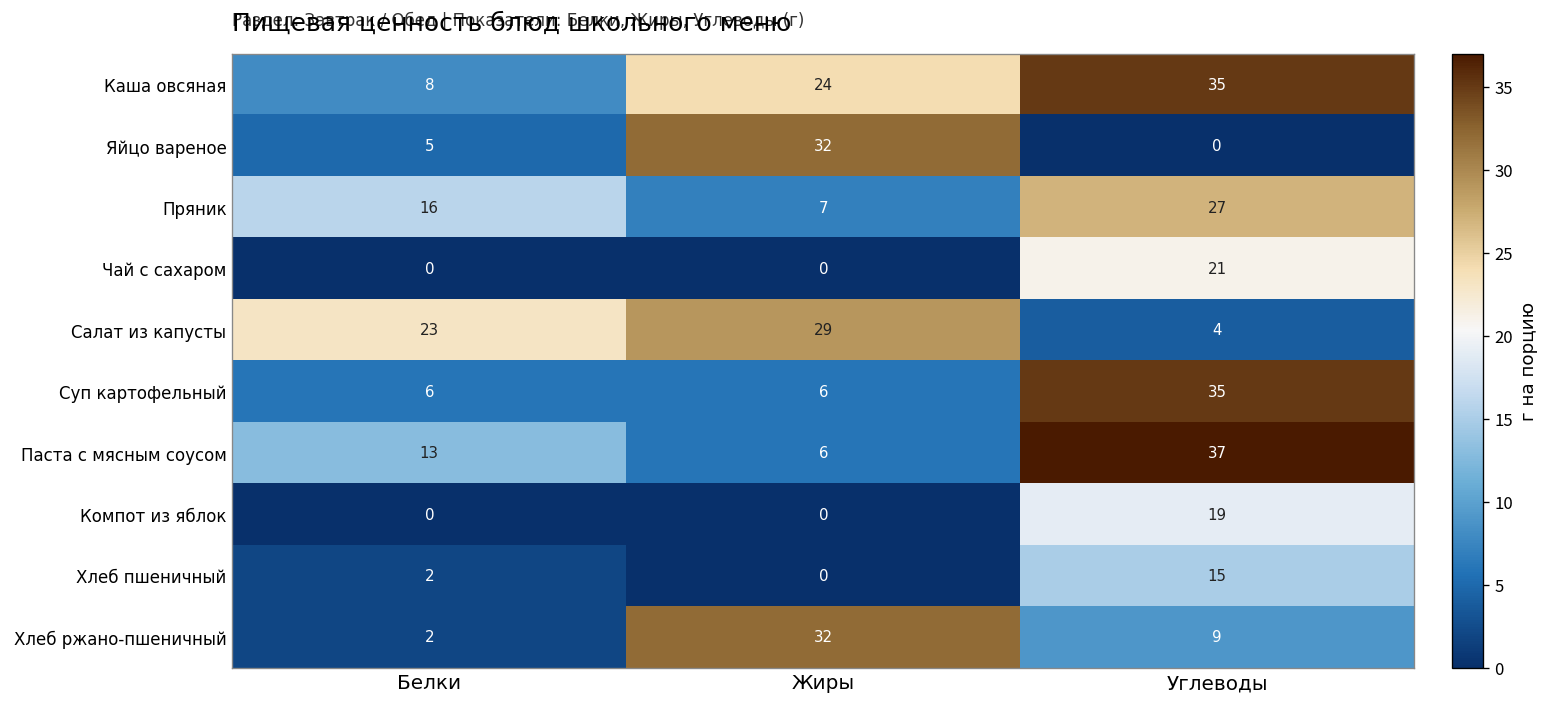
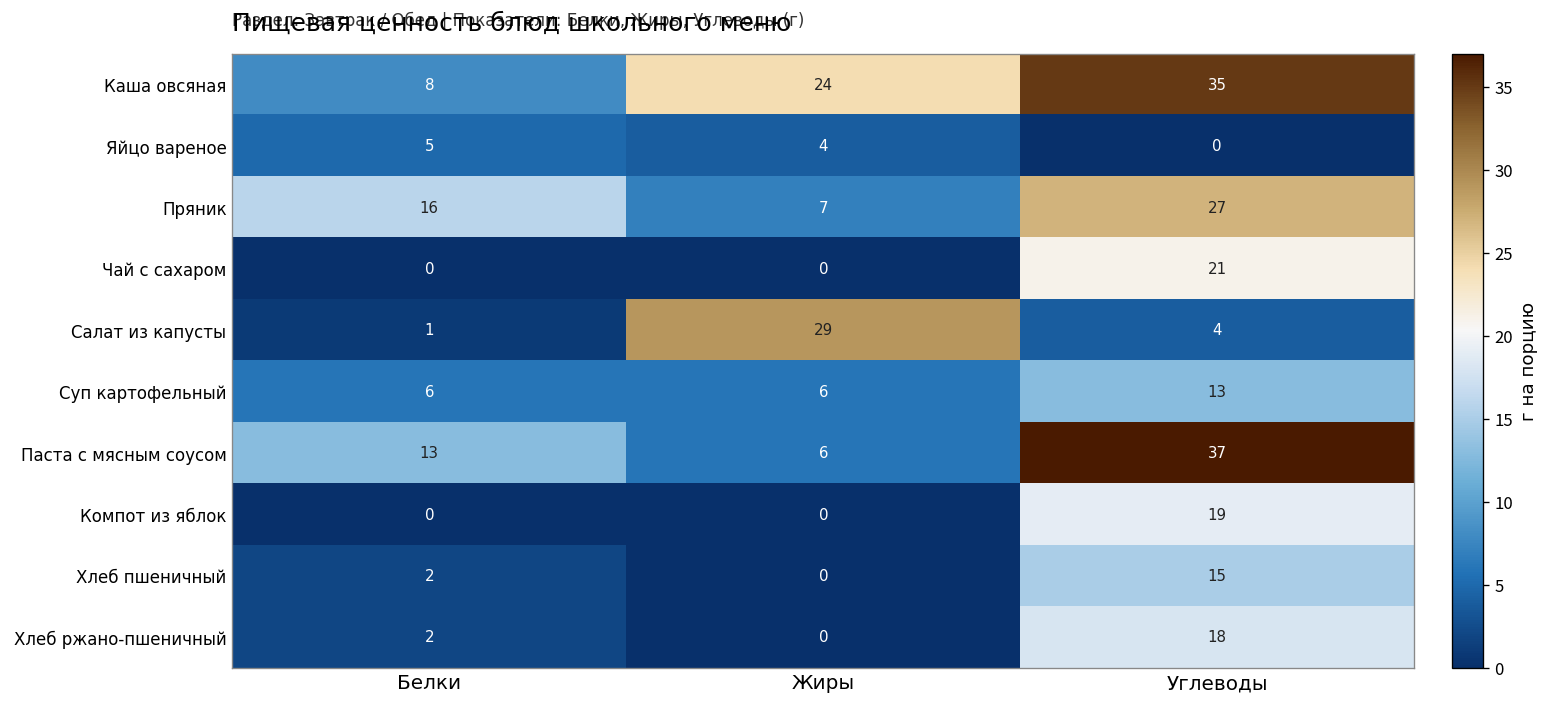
Яйцо вареное, Жиры: 32 -> 4
Салат из капусты, Белки: 23 -> 1
Суп картофельный, Углеводы: 35 -> 13
Хлеб ржано-пшеничный, Жиры: 32 -> 0
Хлеб ржано-пшеничный, Углеводы: 9 -> 18
